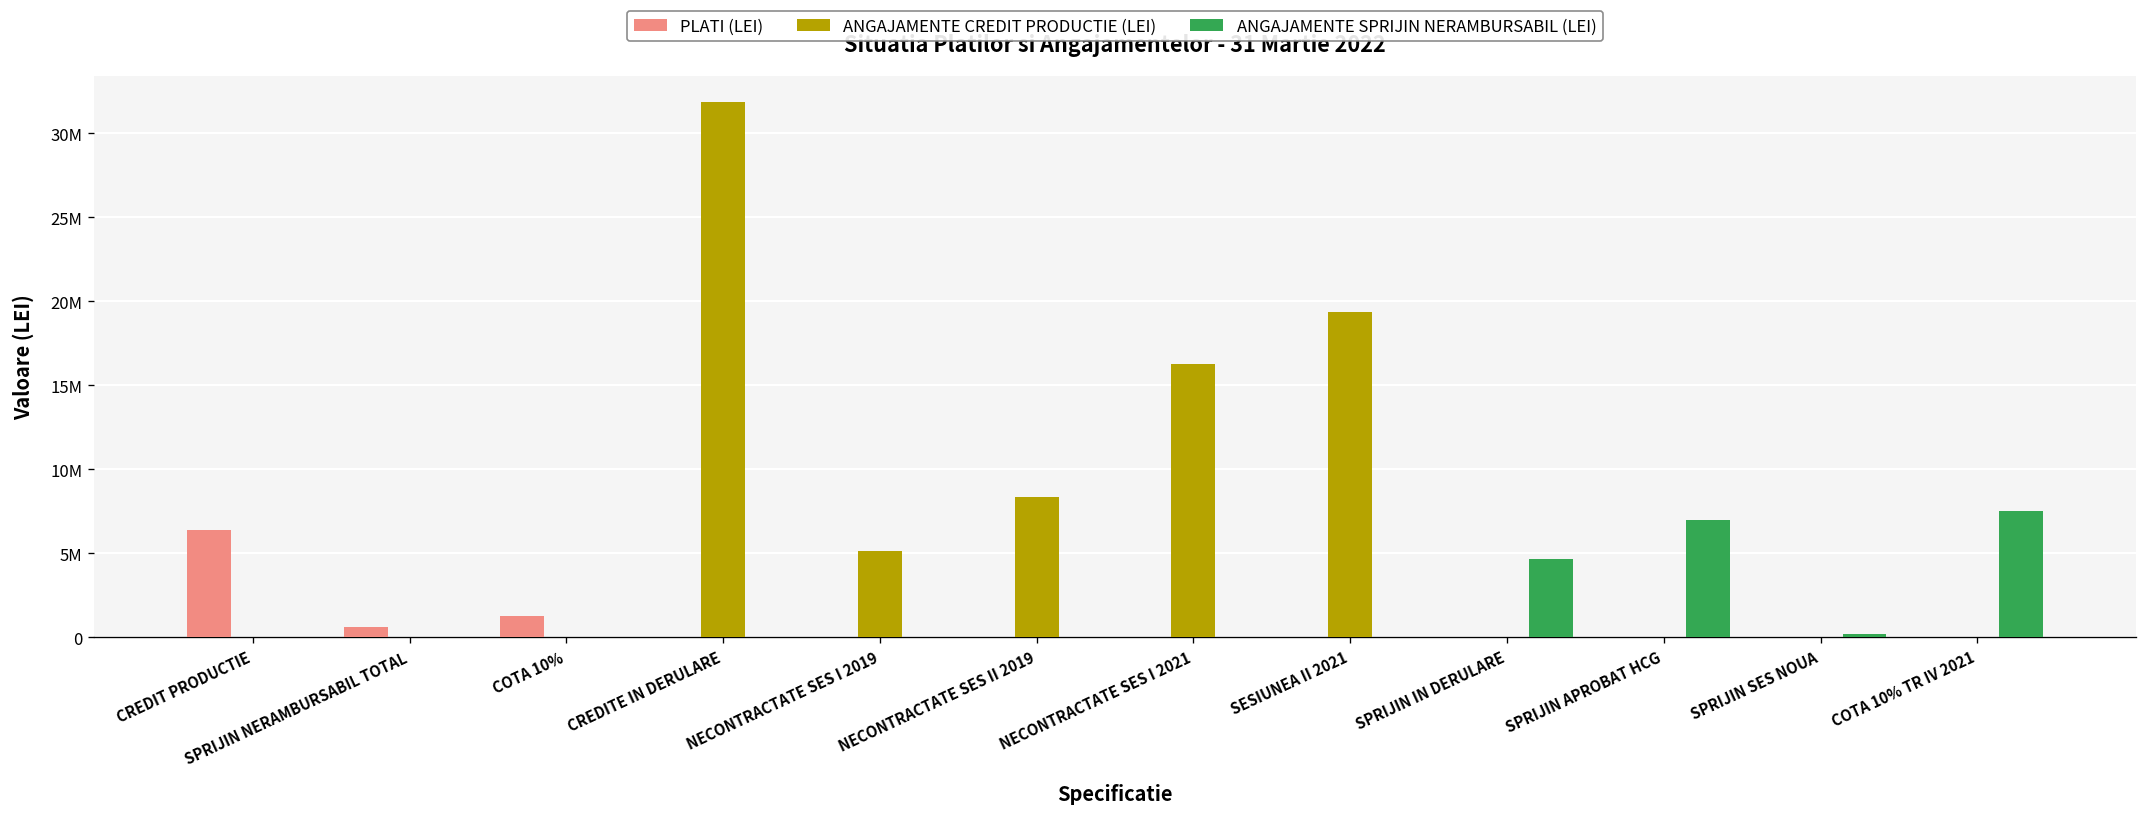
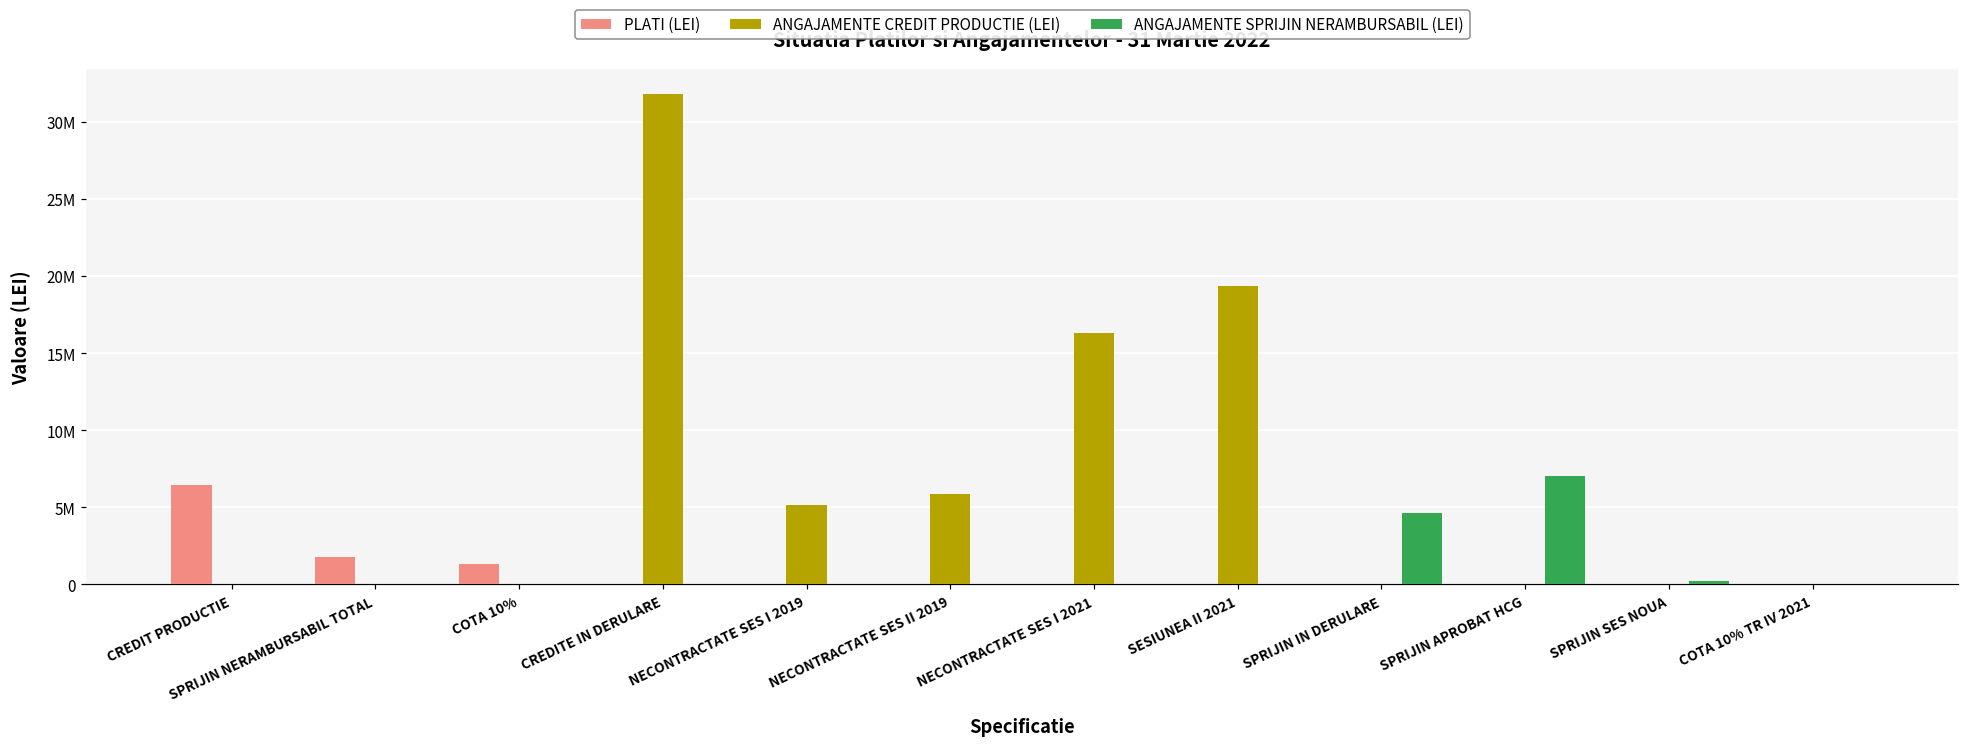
PLATI (LEI), SPRIJIN NERAMBURSABIL TOTAL: 600000 -> 1800000
ANGAJAMENTE CREDIT PRODUCTIE (LEI), NECONTRACTATE SES II 2019: 8400000 -> 5800000
ANGAJAMENTE SPRIJIN NERAMBURSABIL (LEI), COTA 10% TR IV 2021: 7600000 -> 0
